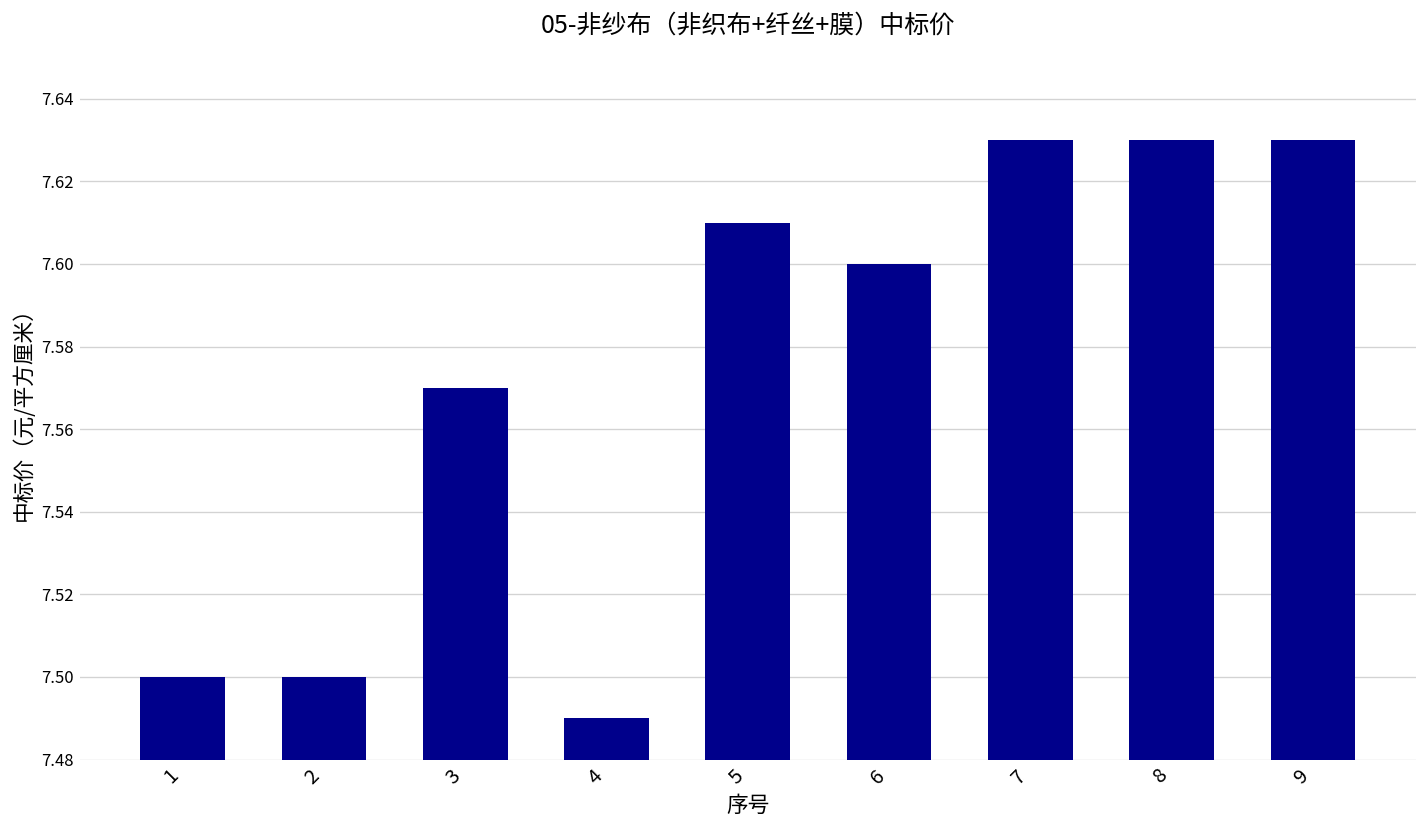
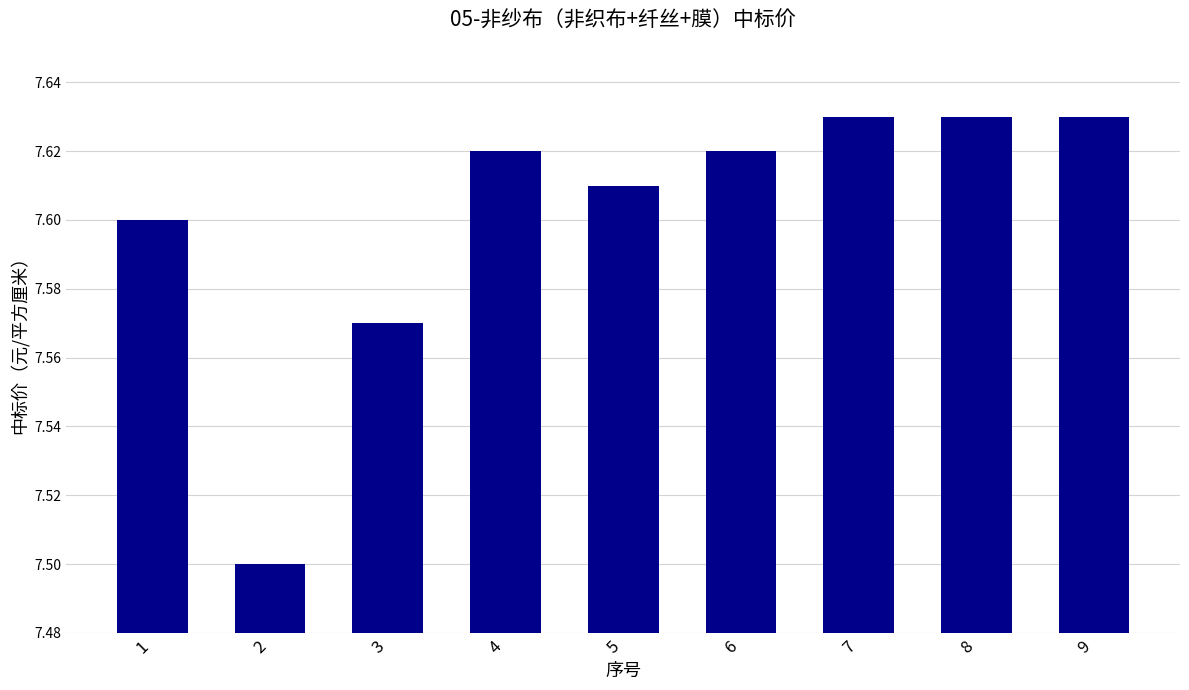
1: 7.5 -> 7.6
4: 7.49 -> 7.62
6: 7.60 -> 7.62
